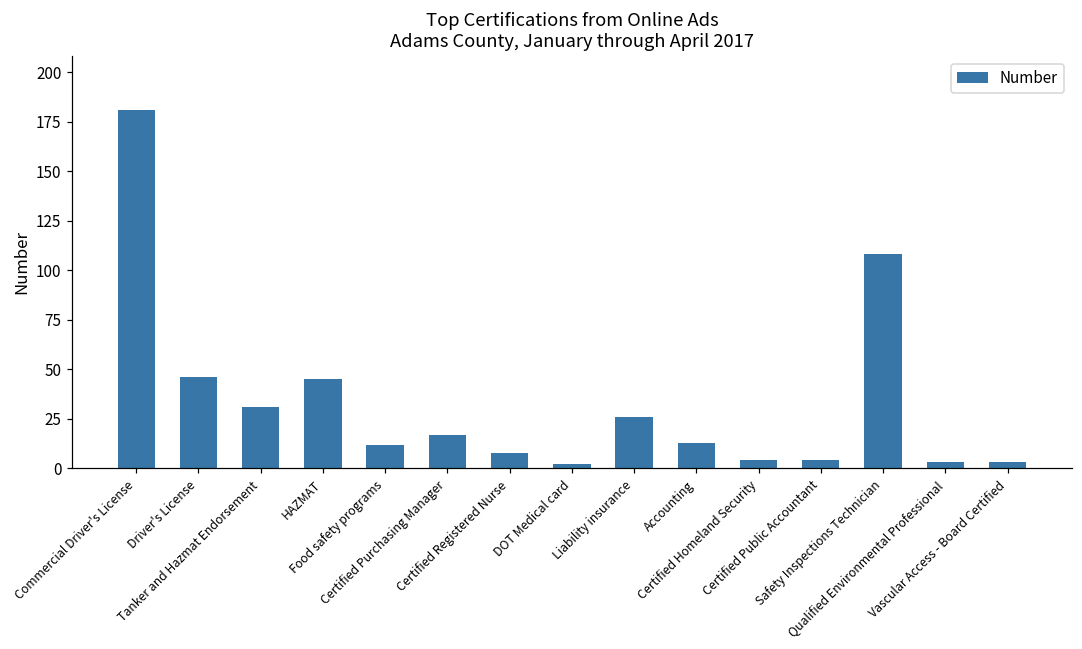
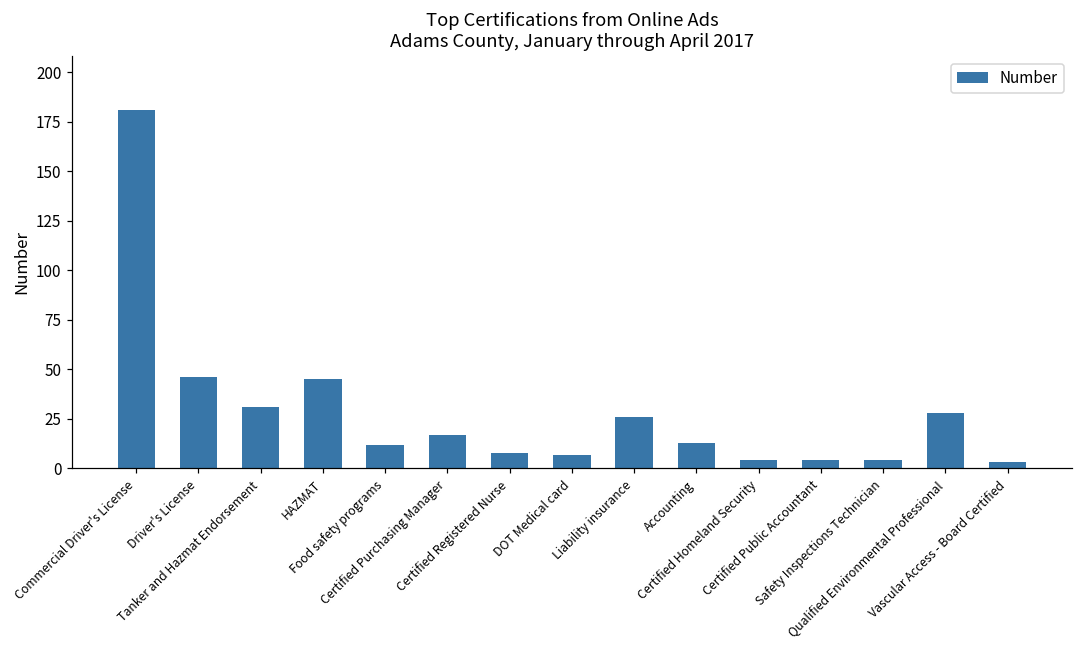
DOT Medical card: 2 -> 7
Safety Inspections Technician: 108 -> 4
Qualified Environmental Professional: 3 -> 28
